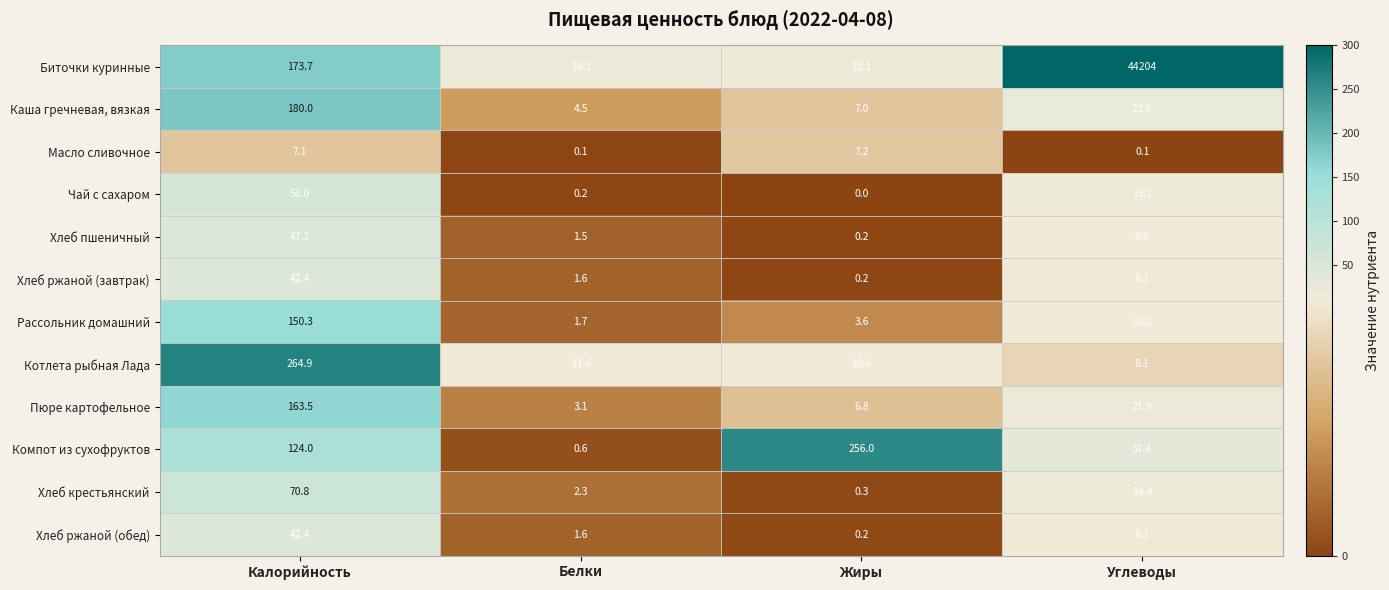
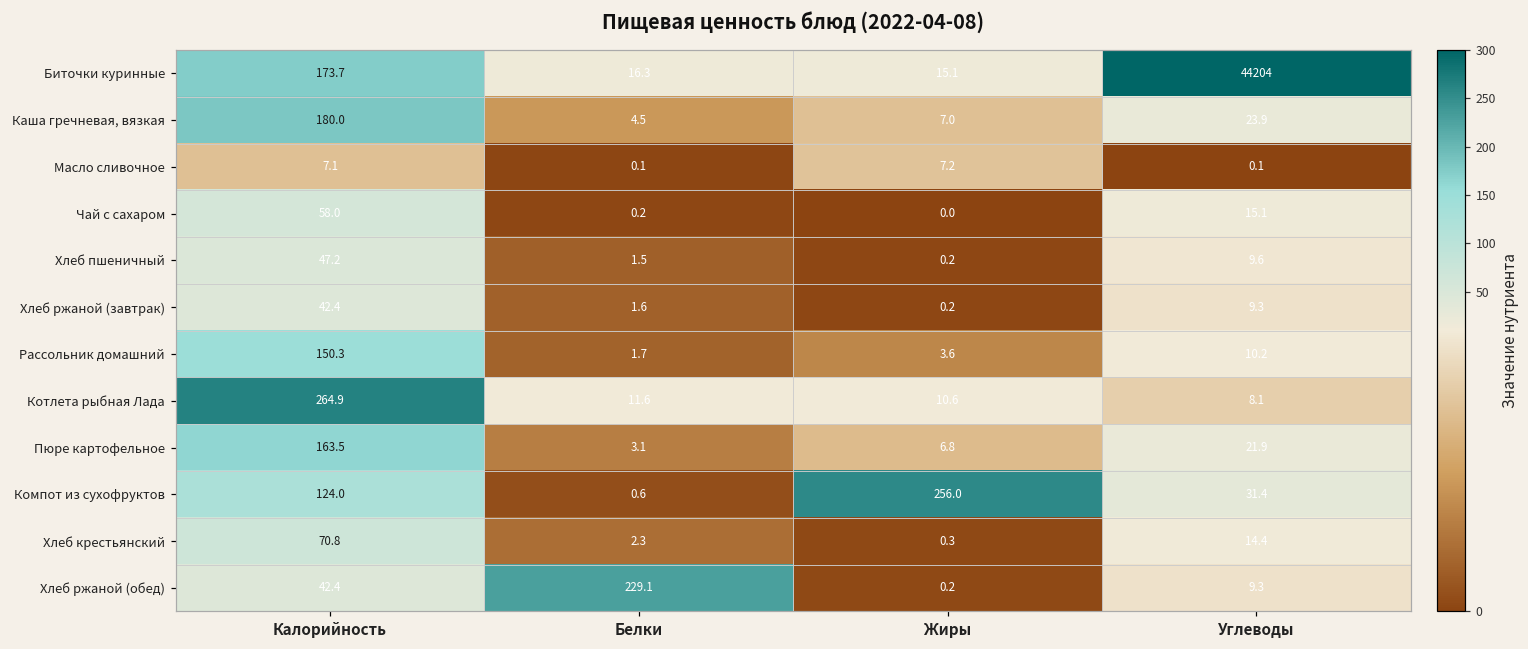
Хлеб ржаной (обед), Белки: 1.6 -> 229.1
